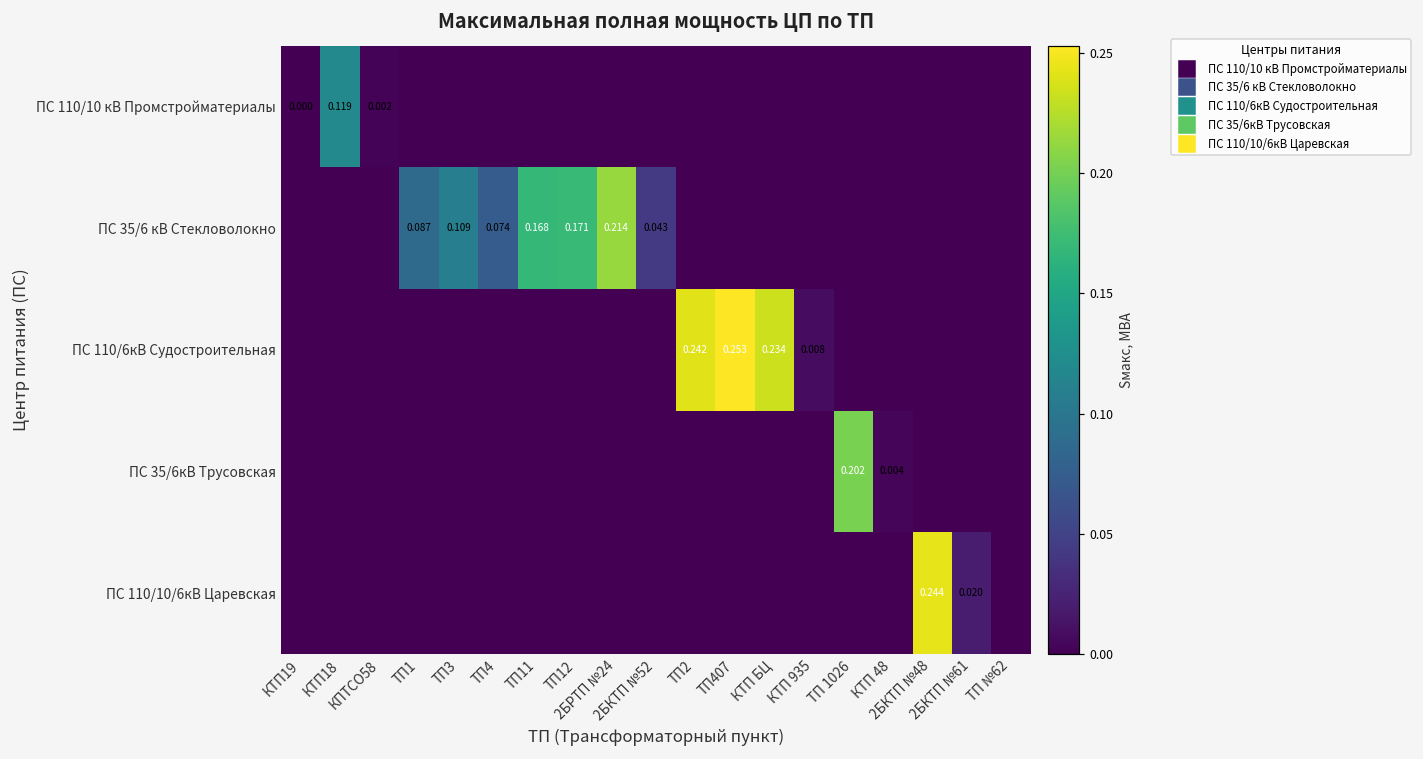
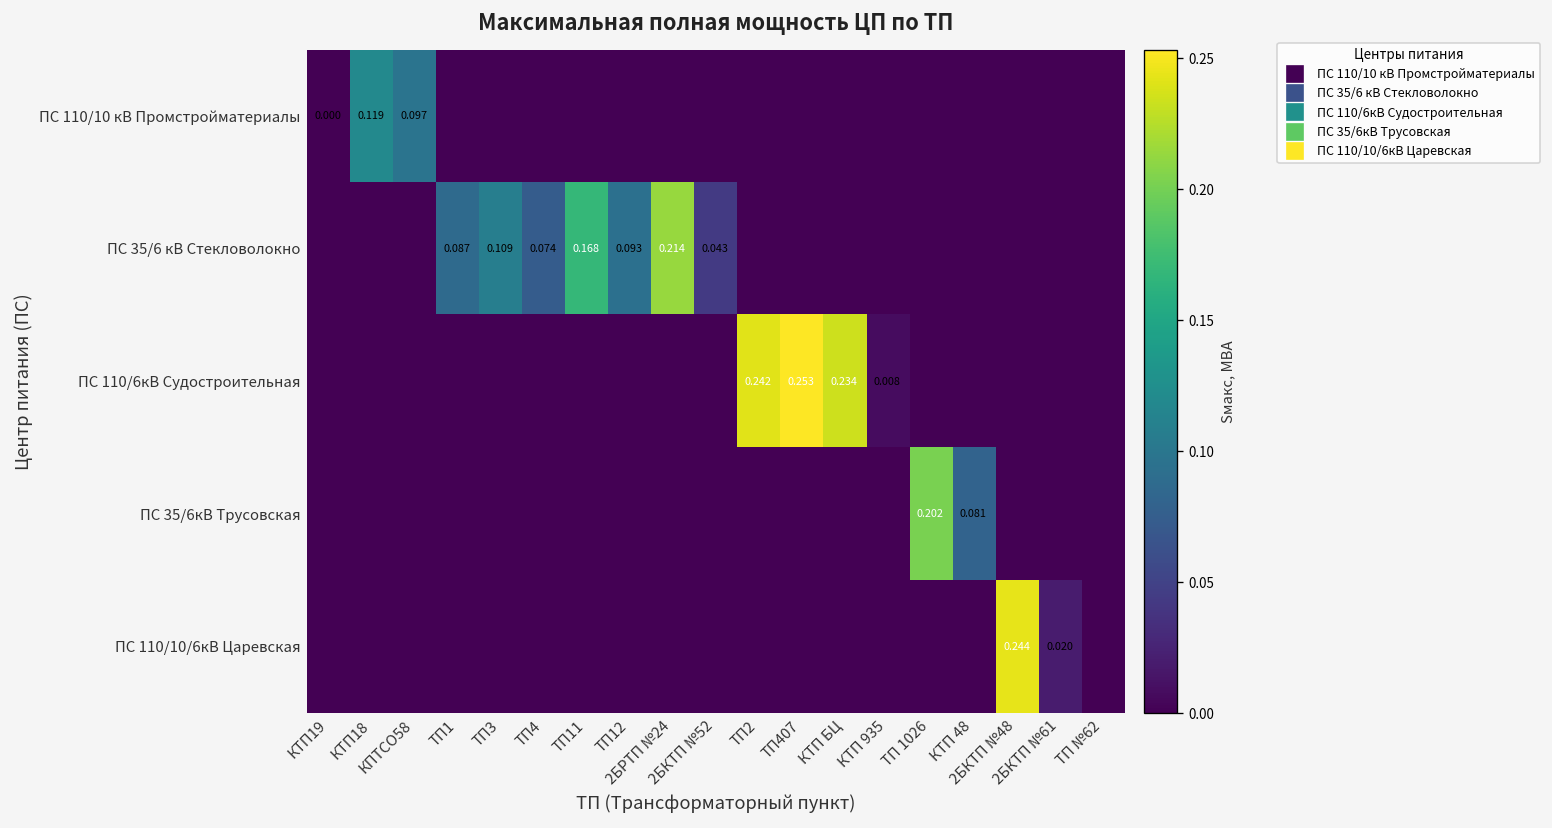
ПС 110/10 кВ Промстройматериалы, КПТСО58: 0.002 -> 0.097
ПС 35/6 кВ Стекловолокно, ТП12: 0.171 -> 0.093
ПС 35/6кВ Трусовская, КТП 48: 0.004 -> 0.081
